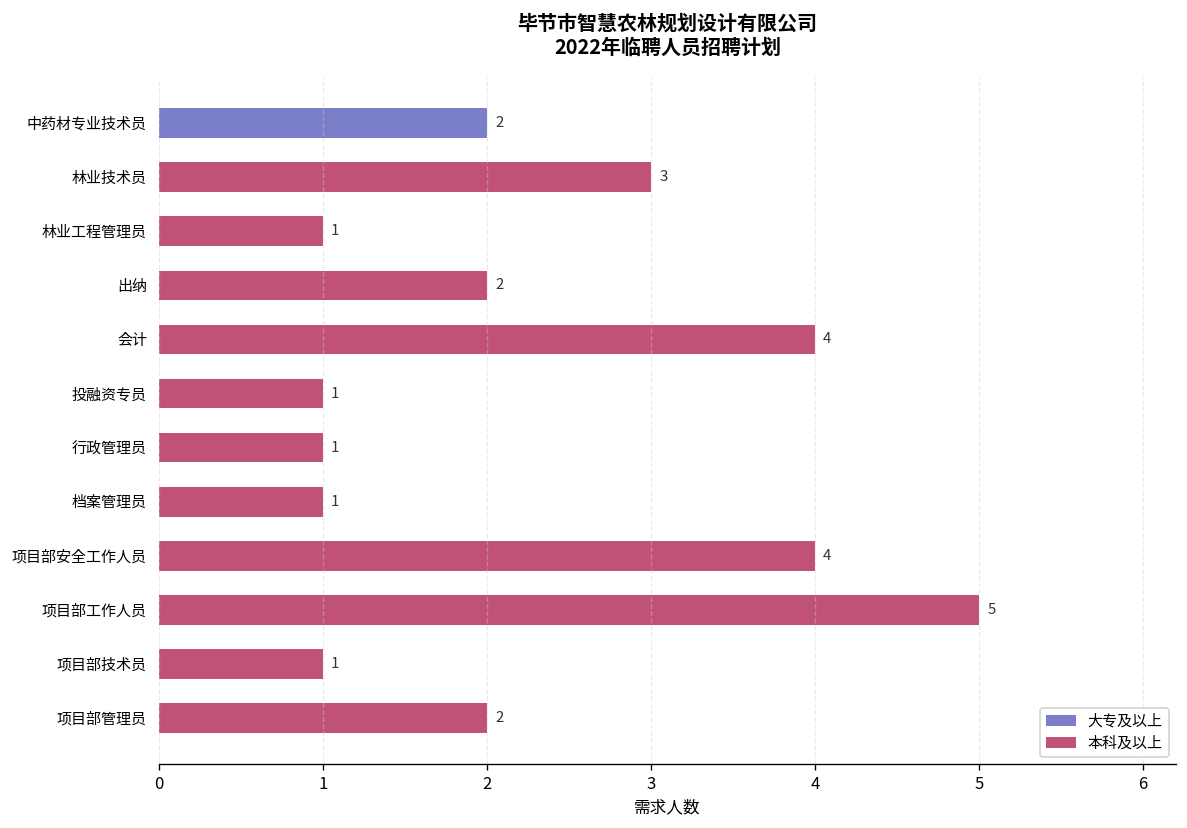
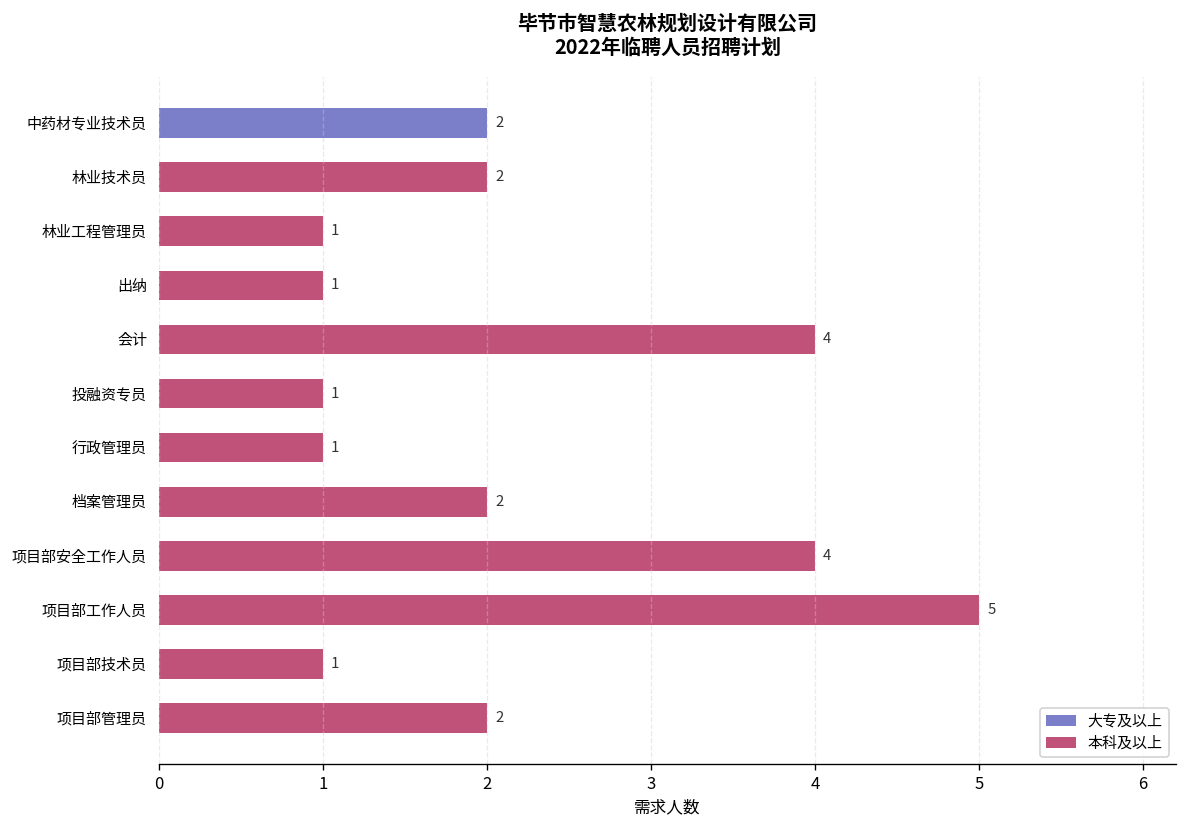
林业技术员: 3 -> 2
出纳: 2 -> 1
档案管理员: 1 -> 2
